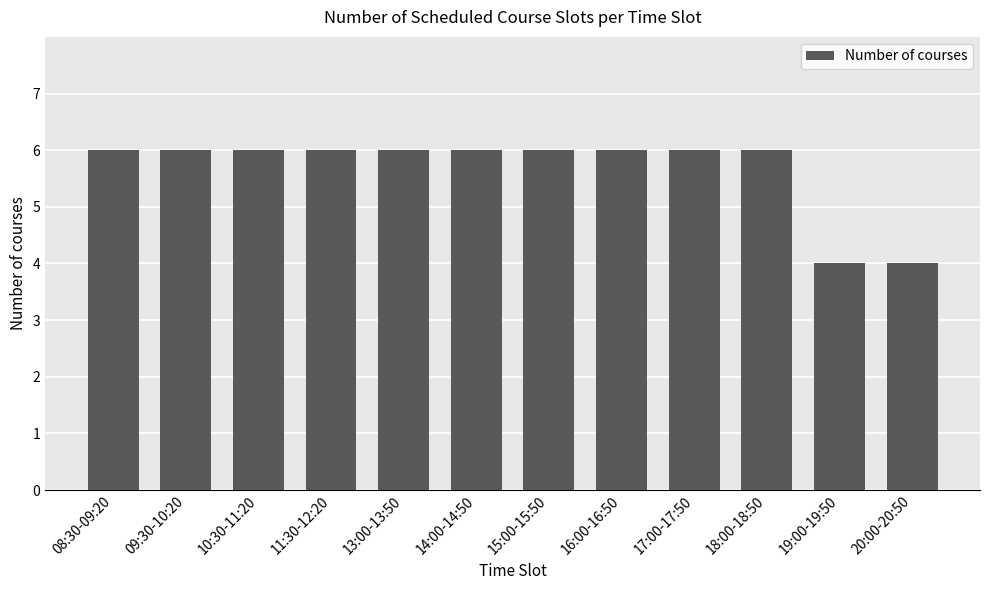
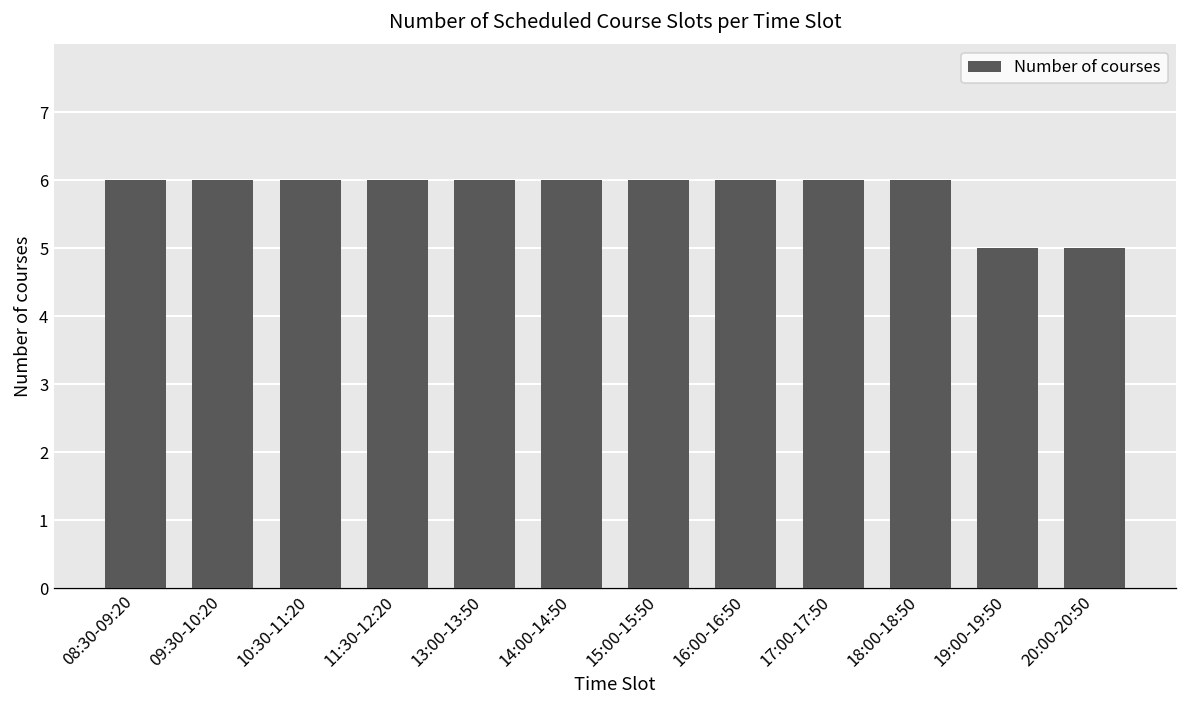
19:00-19:50: 4 -> 5
20:00-20:50: 4 -> 5
